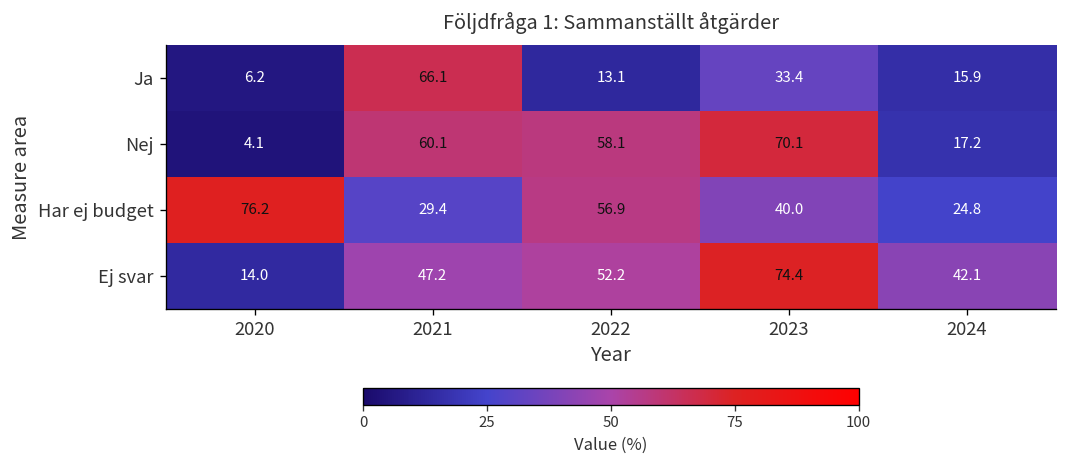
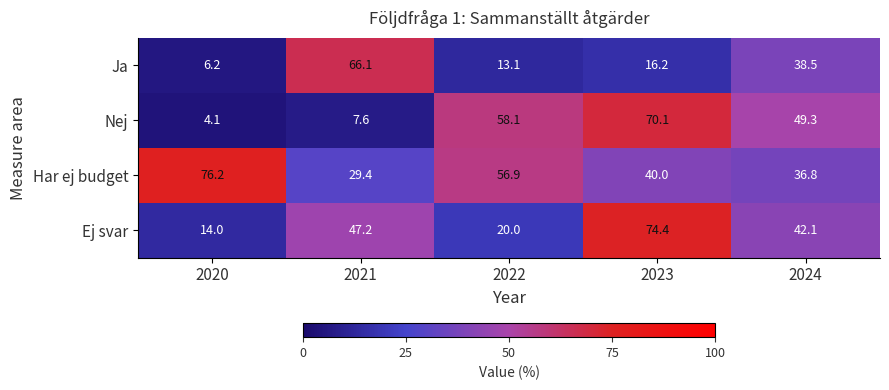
Ja, 2023: 33.4 -> 16.2
Ja, 2024: 15.9 -> 38.5
Nej, 2021: 60.1 -> 7.6
Nej, 2024: 17.2 -> 49.3
Har ej budget, 2024: 24.8 -> 36.8
Ej svar, 2022: 52.2 -> 20.0
